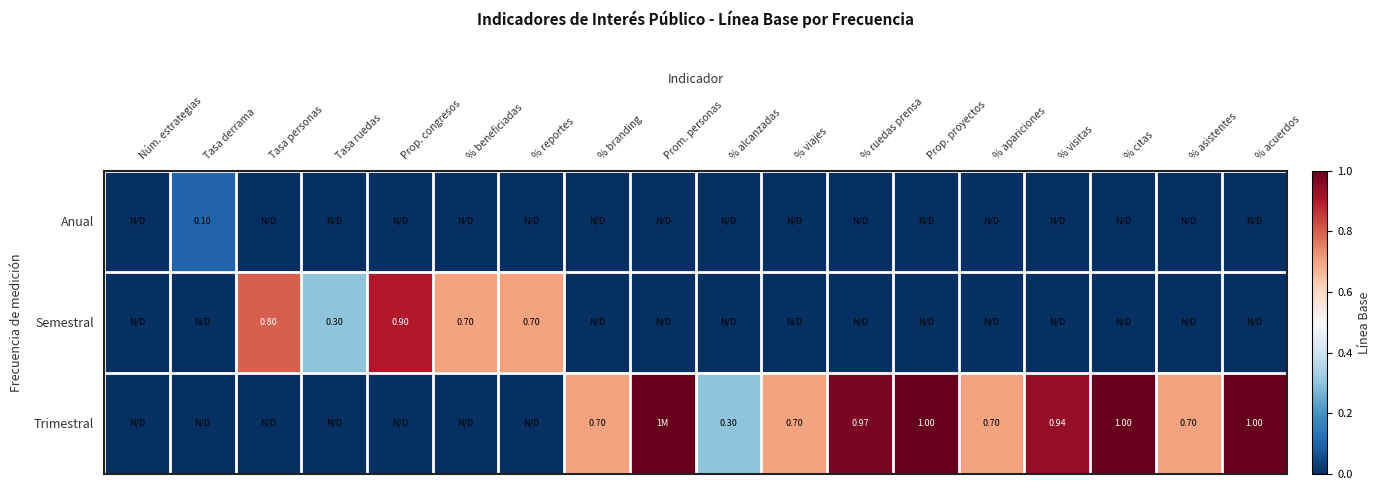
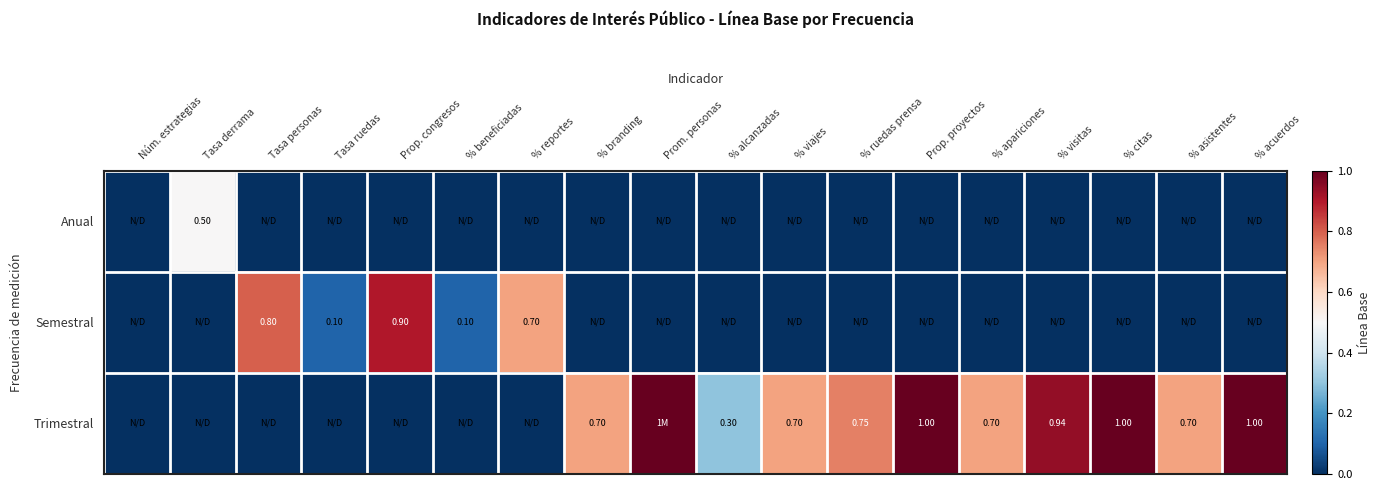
Anual, Tasa derrama: 0.10 -> 0.50
Semestral, Tasa ruedas: 0.30 -> 0.10
Semestral, % beneficiadas: 0.70 -> 0.10
Trimestral, % ruedas prensa: 0.97 -> 0.75
